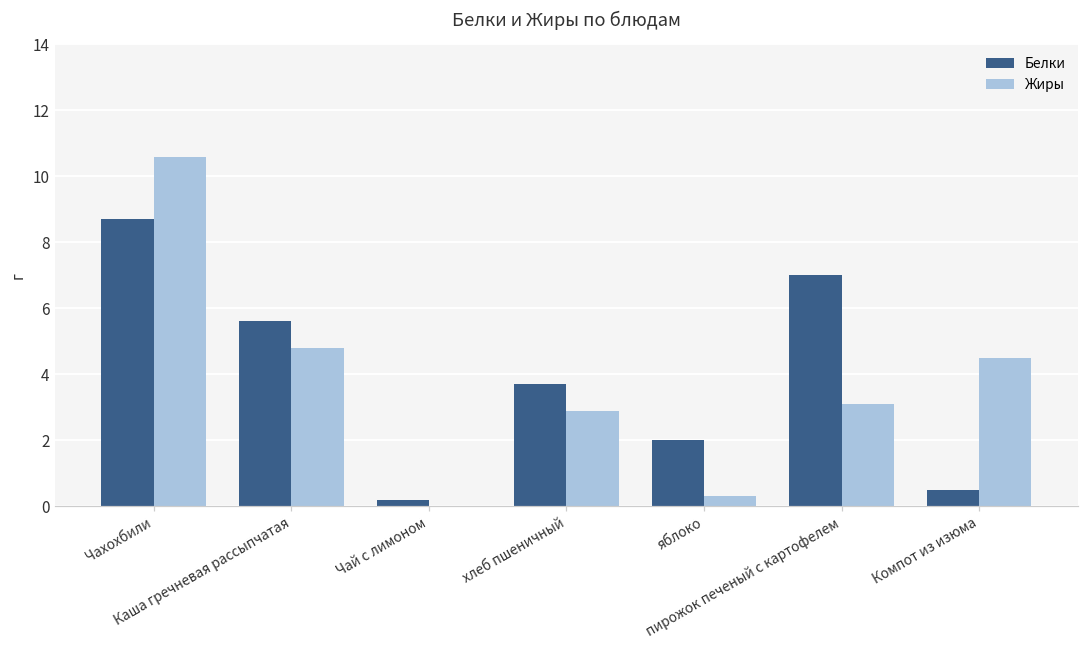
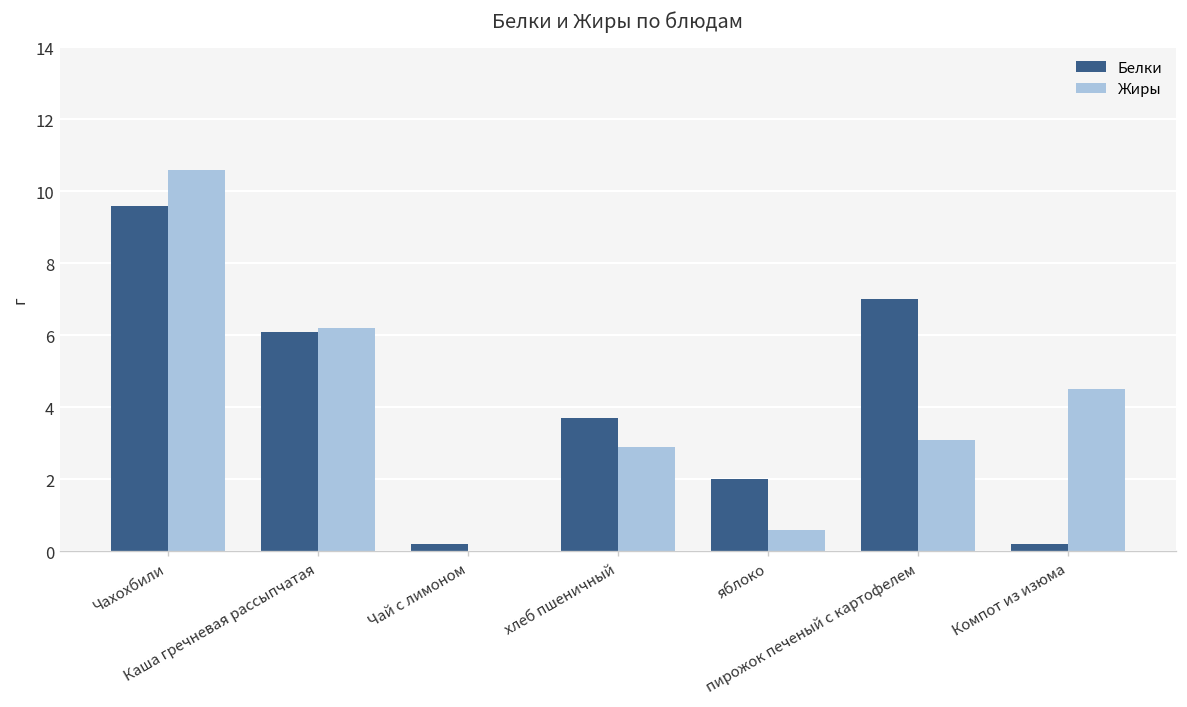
Белки, Чахохбили: 8.7 -> 9.6
Белки, Каша гречневая рассыпчатая: 5.6 -> 6.1
Жиры, Каша гречневая рассыпчатая: 4.8 -> 6.2
Жиры, яблоко: 0.3 -> 0.6
Белки, Компот из изюма: 0.5 -> 0.2
